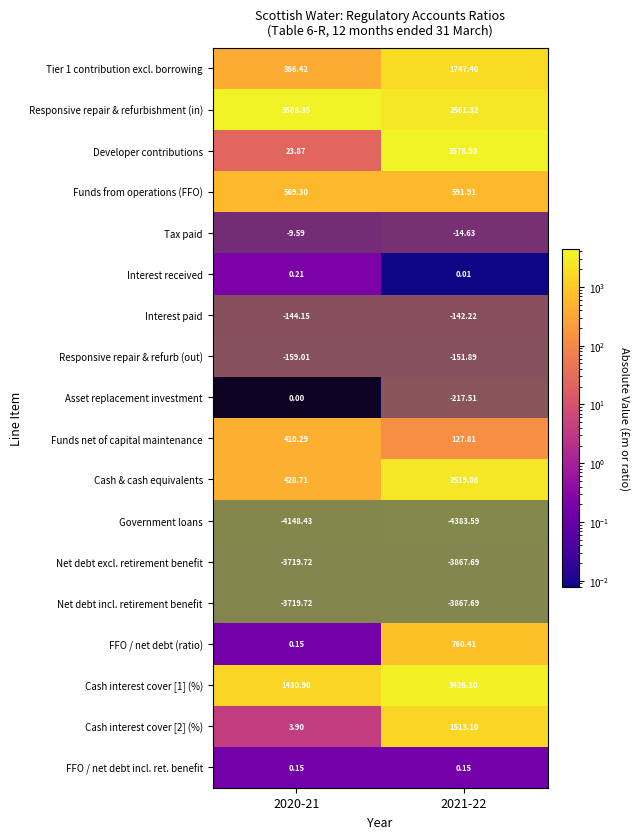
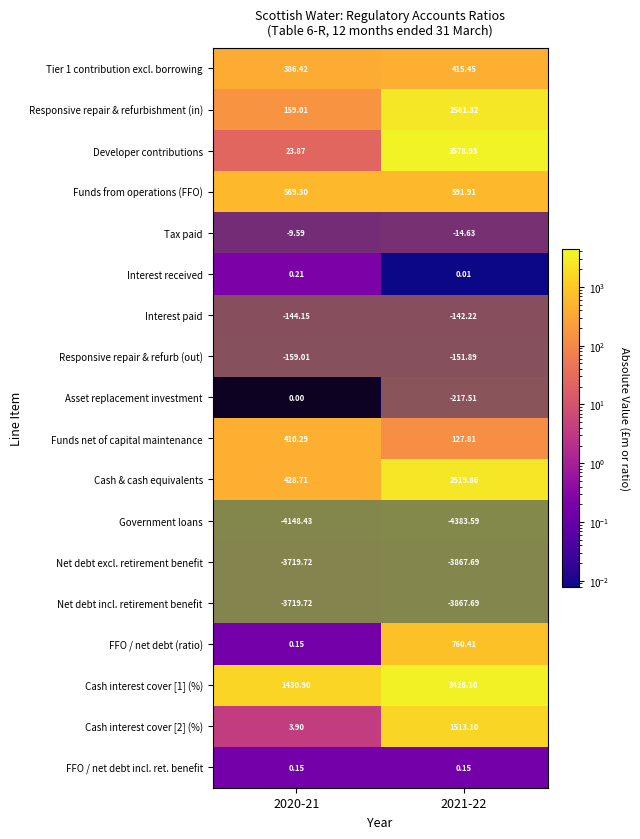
Tier 1 contribution excl. borrowing, 2021-22: 1747.40 -> 415.45
Responsive repair & refurbishment (in), 2020-21: 3588.35 -> 159.01
